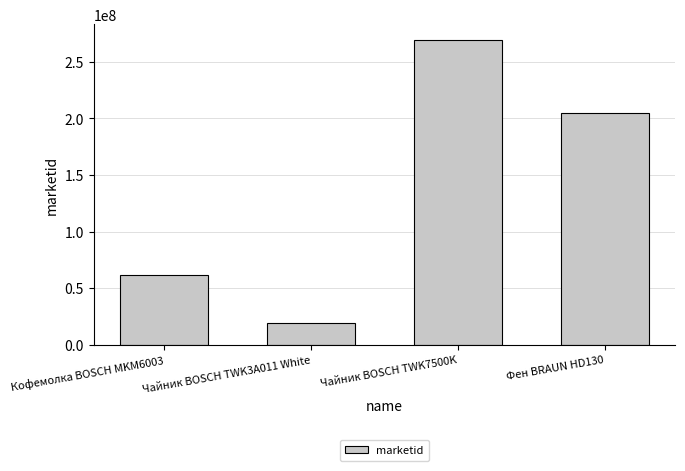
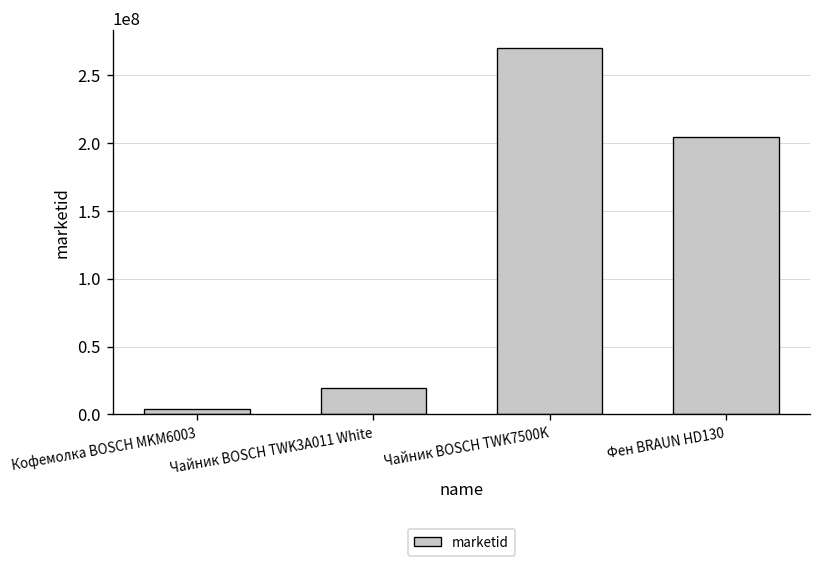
Кофемолка BOSCH MKM6003: 61000000 -> 4000000
